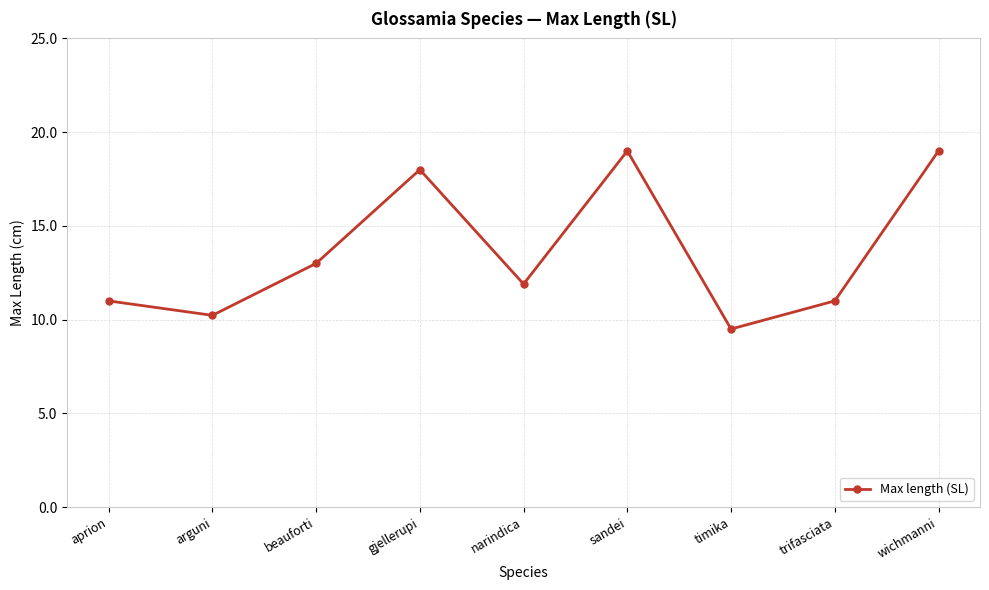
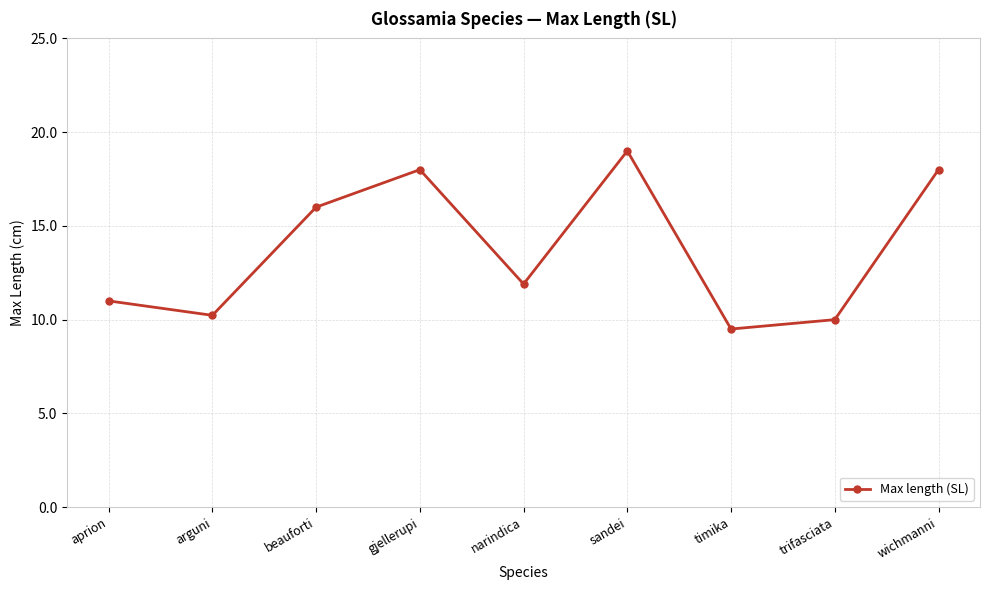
beauforti: 13 -> 16
trifasciata: 11 -> 10
wichmanni: 19 -> 18
